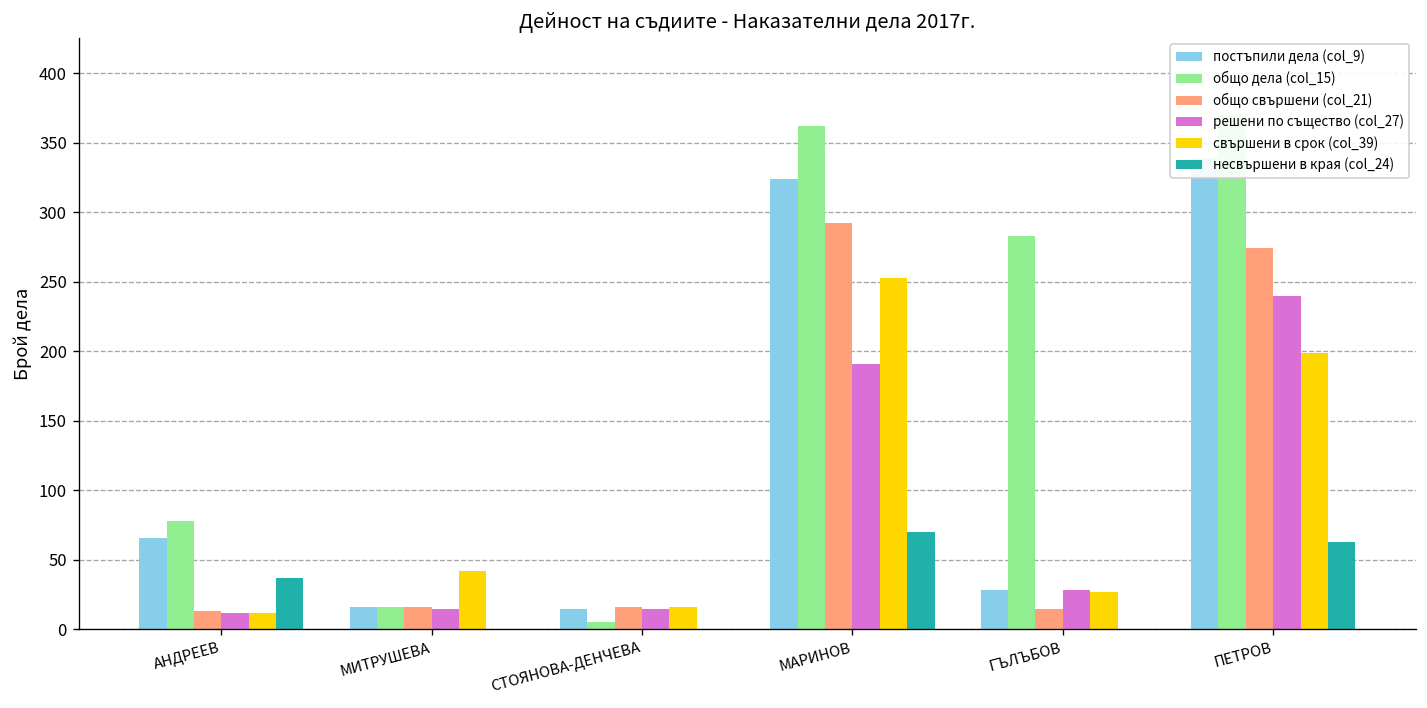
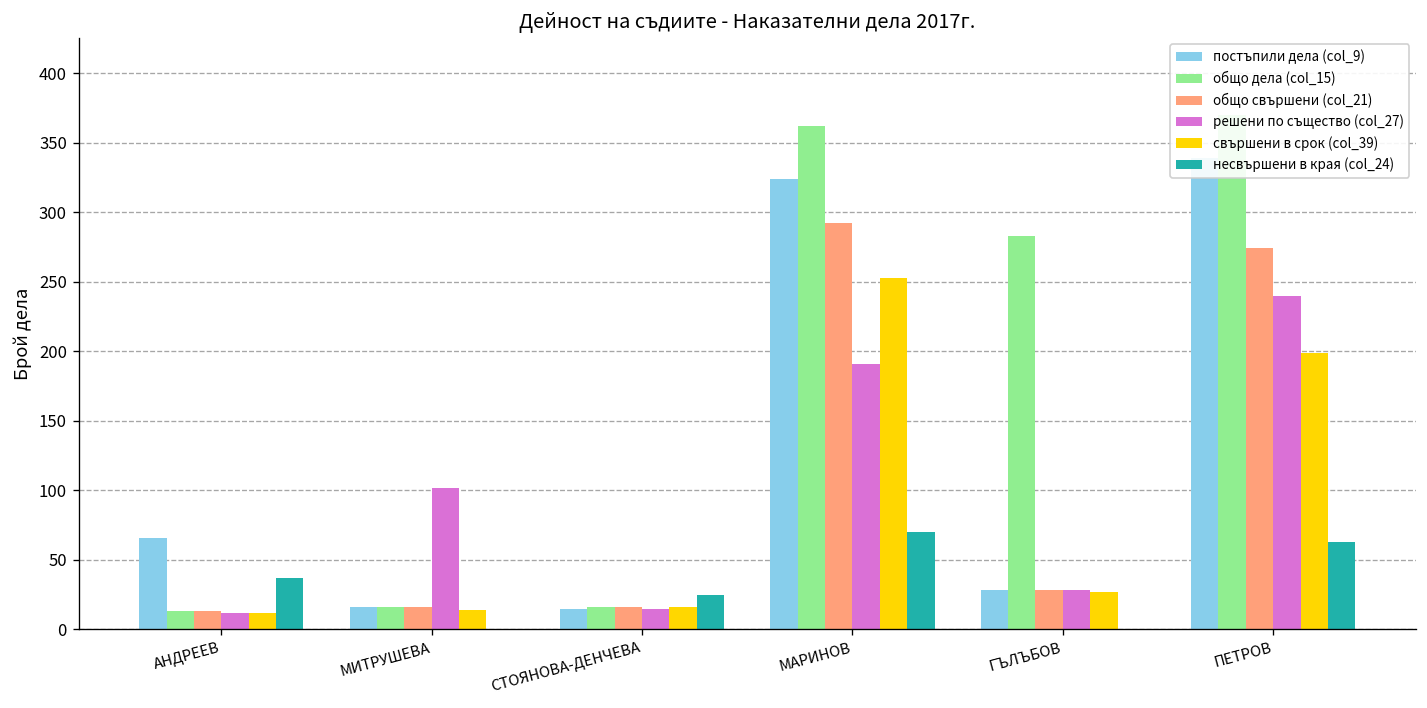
общо дела (col_15), АНДРЕЕВ: 78 -> 13
решени по същество (col_27), МИТРУШЕВА: 15 -> 102
свършени в срок (col_39), МИТРУШЕВА: 42 -> 14
общо дела (col_15), СТОЯНОВА-ДЕНЧЕВА: 5 -> 16
несвършени в края (col_24), СТОЯНОВА-ДЕНЧЕВА: 0 -> 25
общо свършени (col_21), ГЪЛЪБОВ: 15 -> 28
